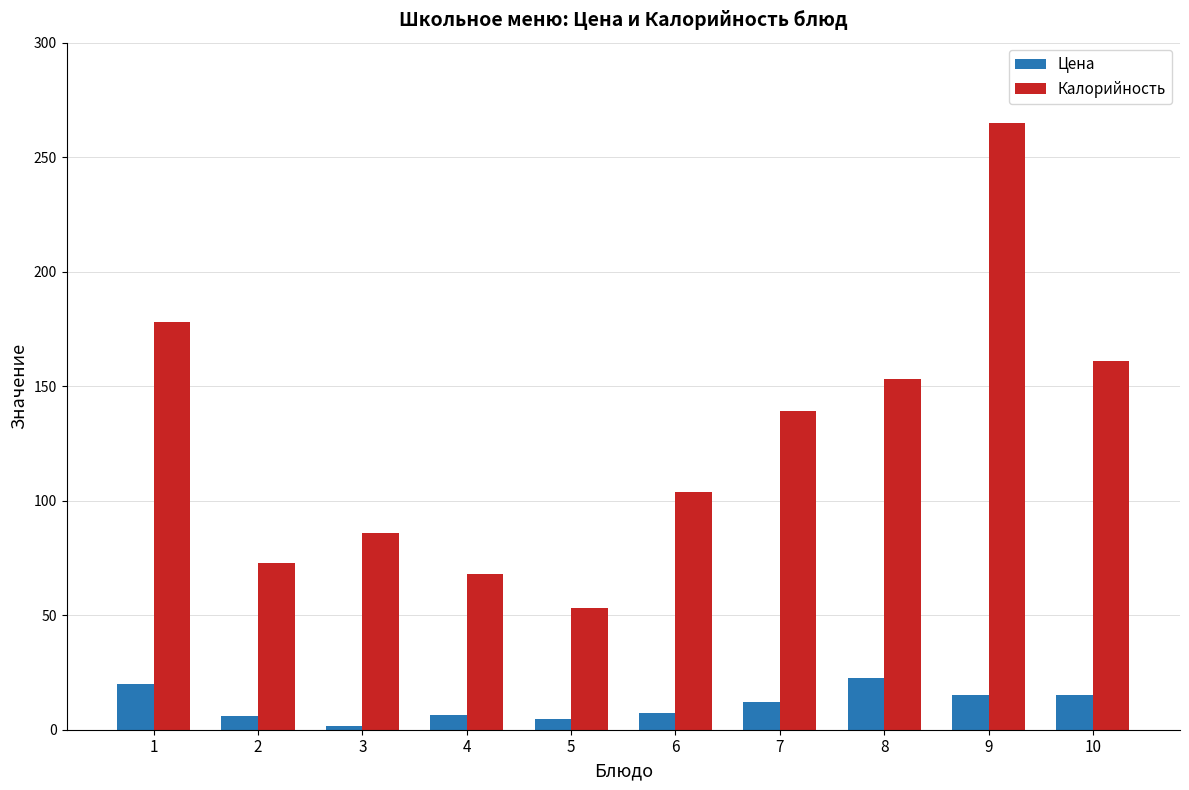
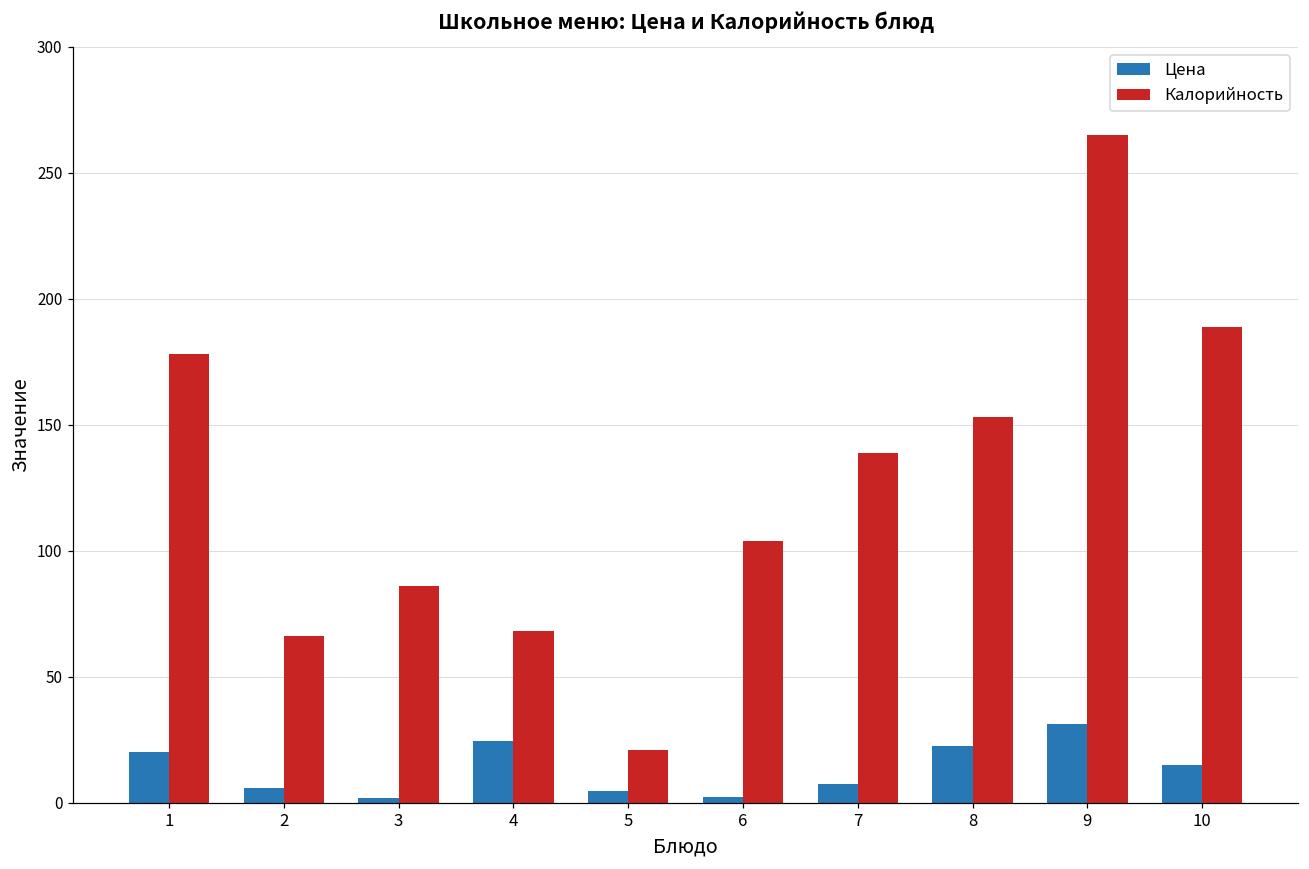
Калорийность, 2: 73 -> 66
Цена, 4: 7 -> 25
Калорийность, 5: 53 -> 21
Цена, 6: 7 -> 2
Цена, 7: 12 -> 7
Цена, 9: 15 -> 31
Калорийность, 10: 161 -> 189
